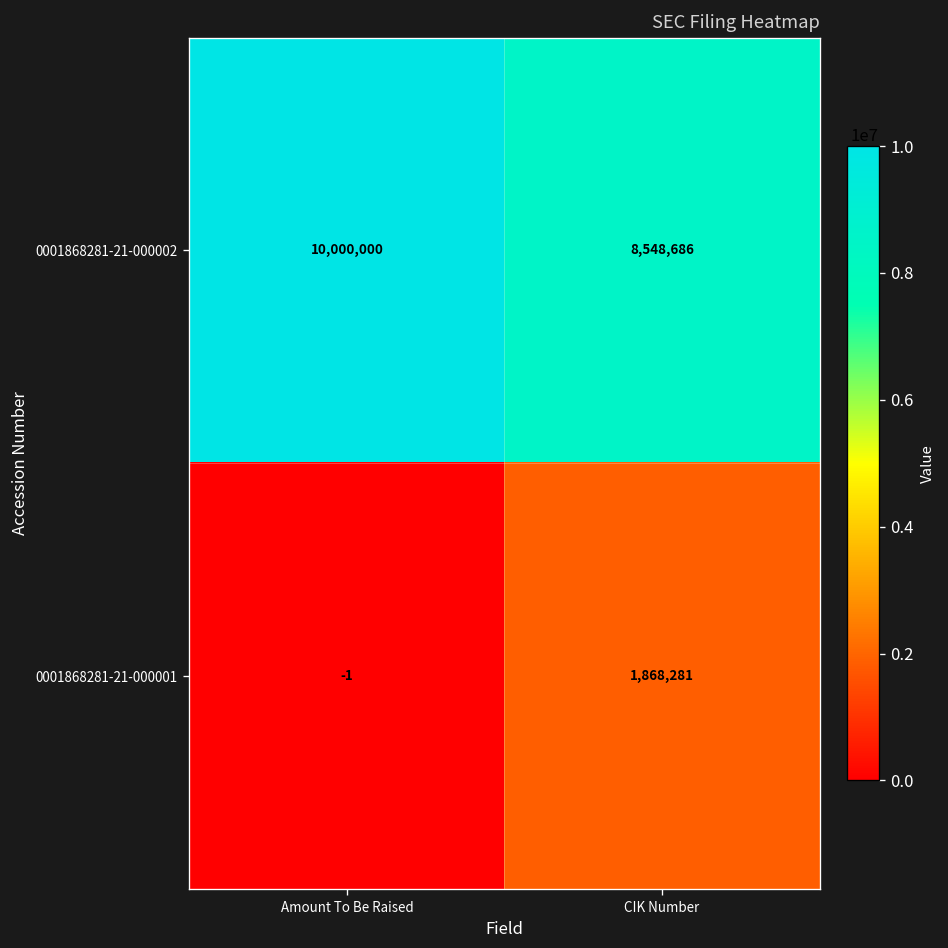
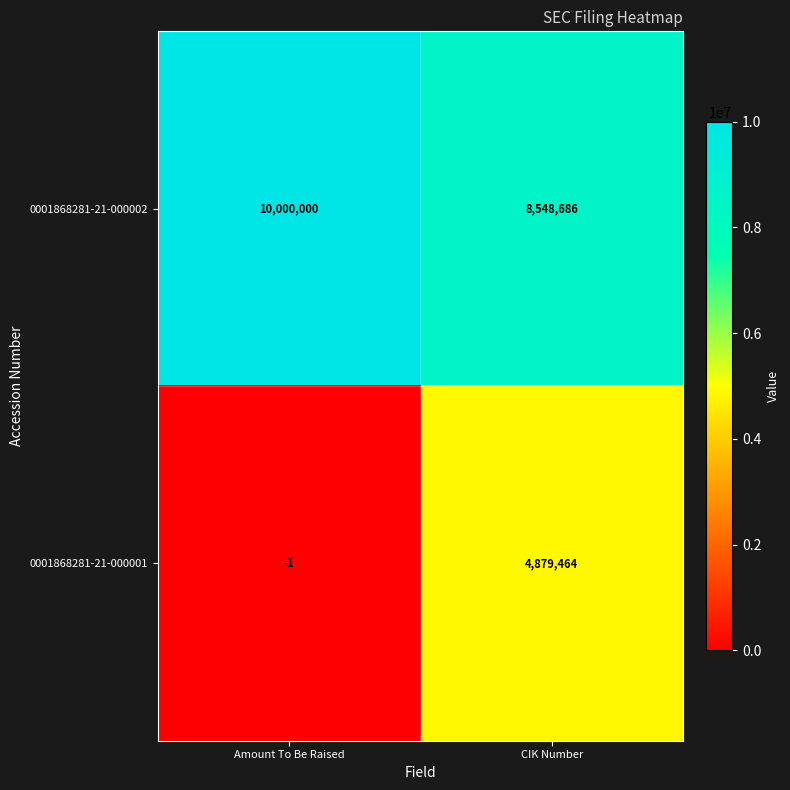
0001868281-21-000001, CIK Number: 1,868,281 -> 4,879,464
